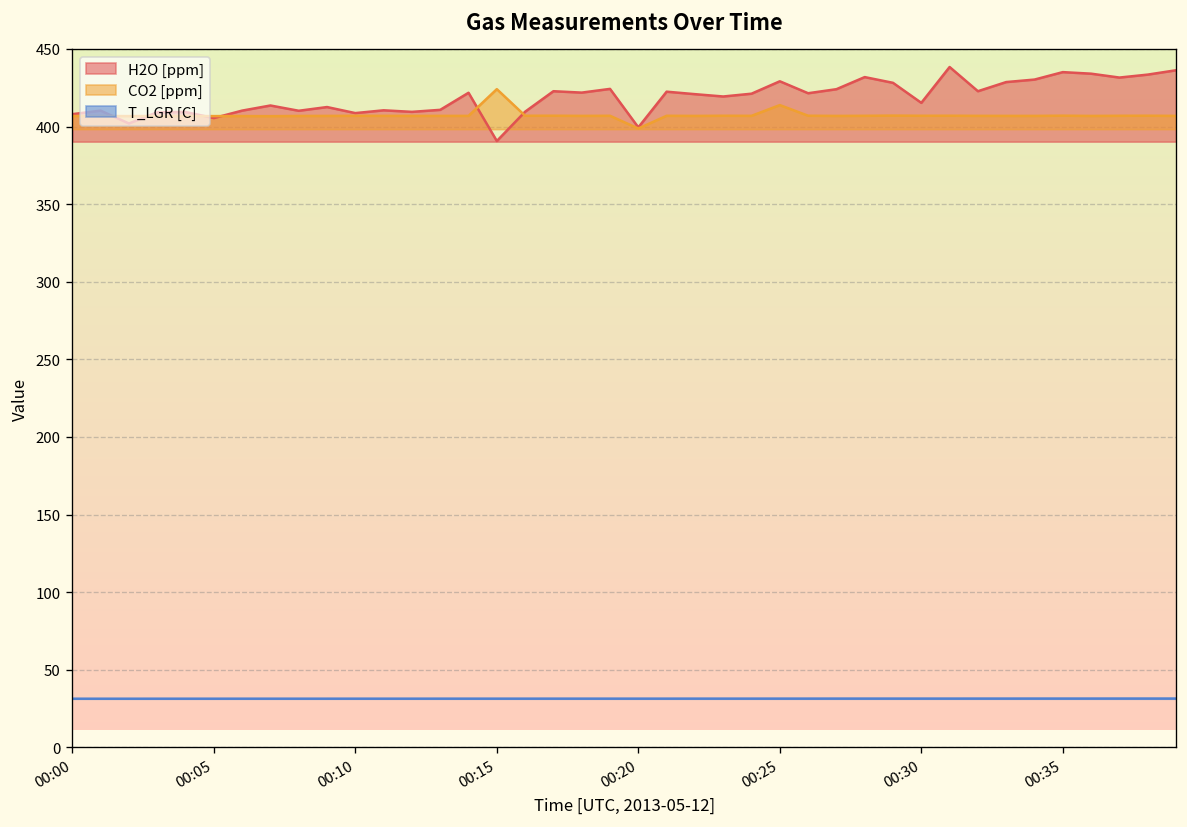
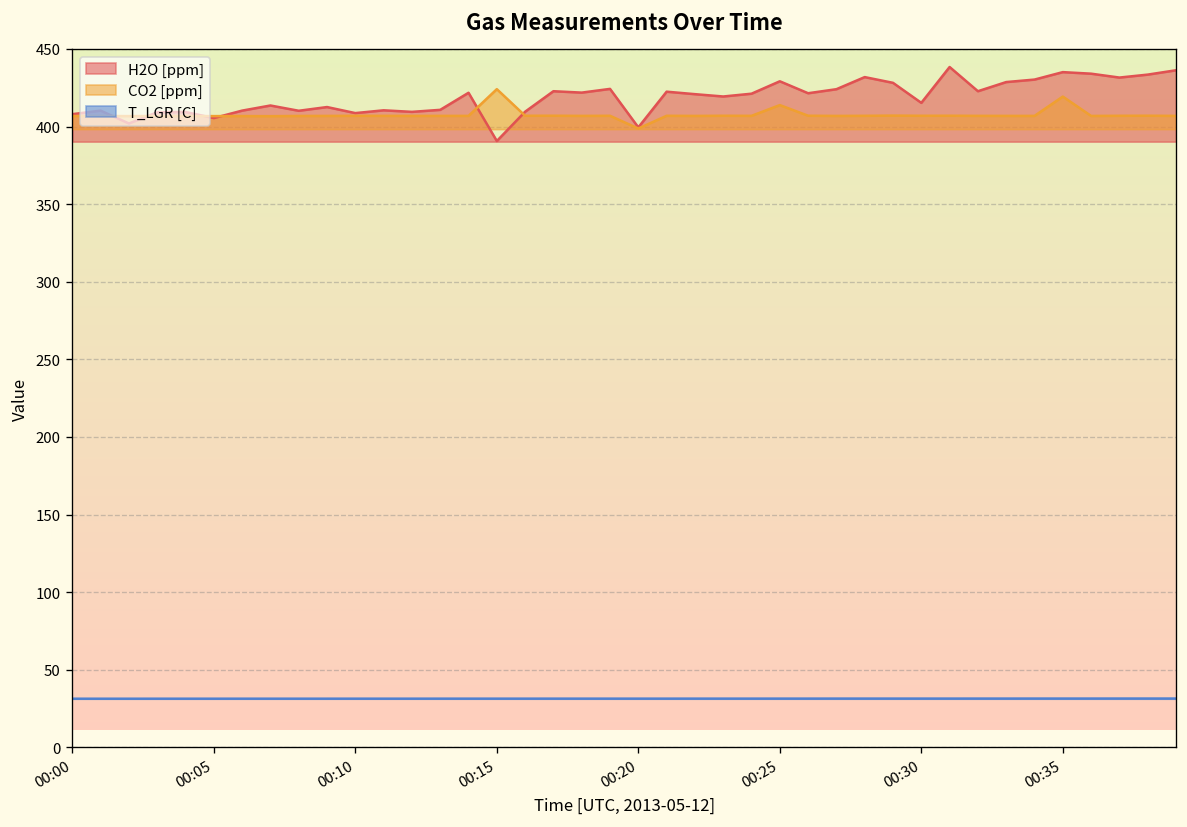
CO2 [ppm], 00:35: 407 -> 419
